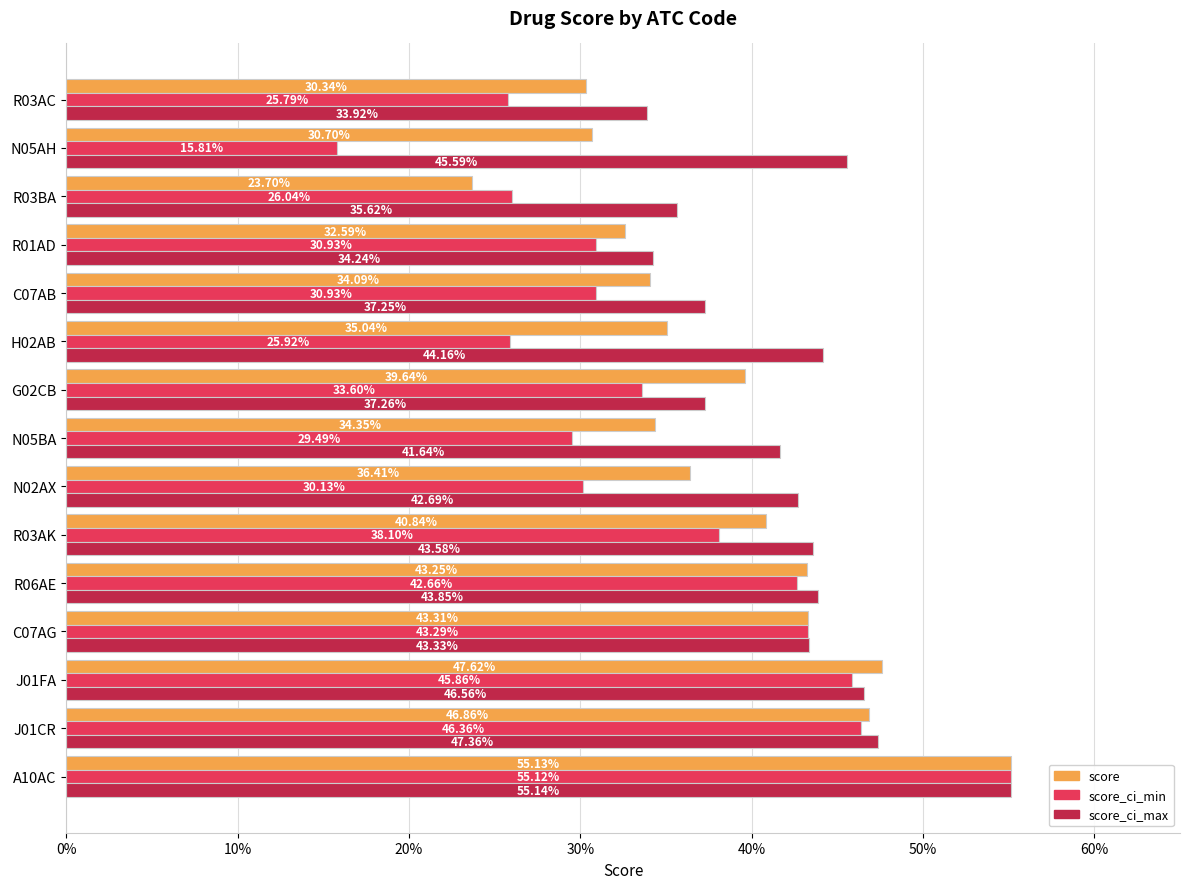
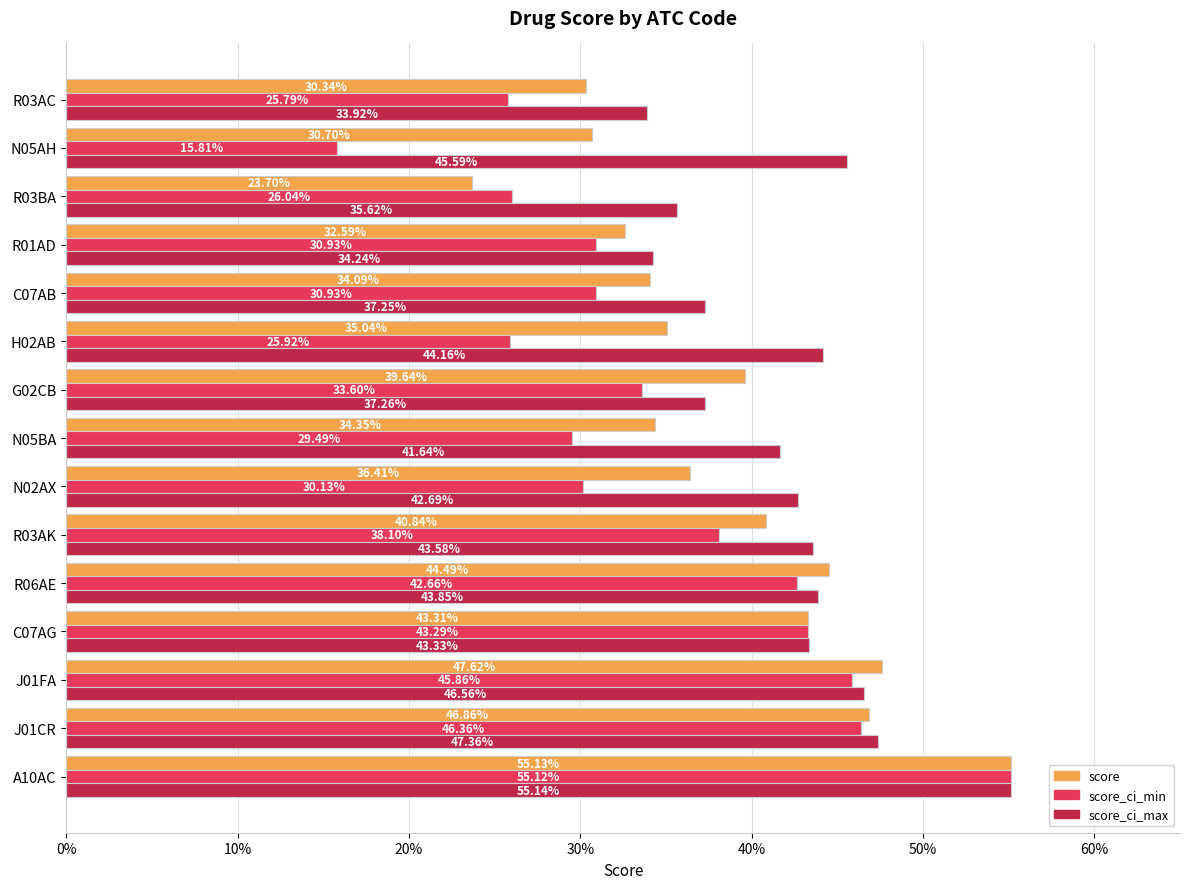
score, R06AE: 43.25% -> 44.49%
